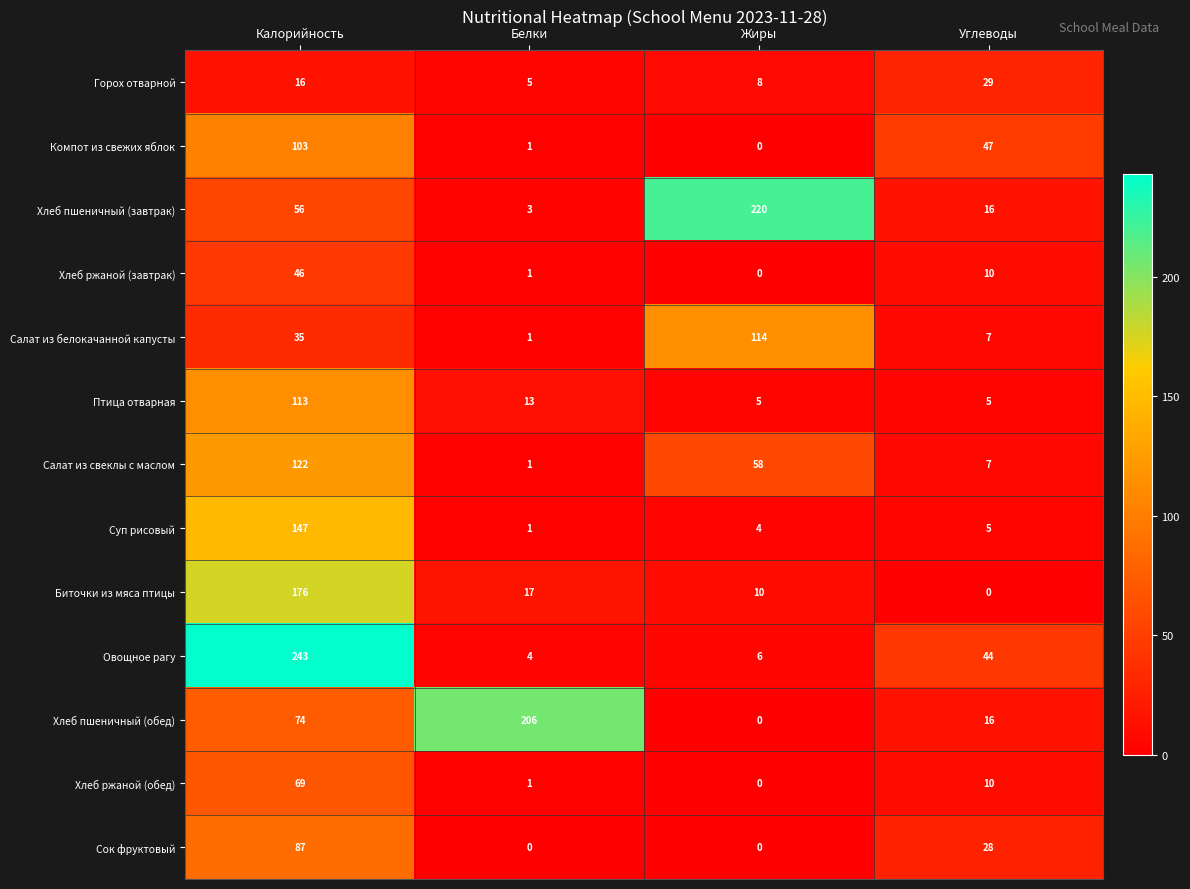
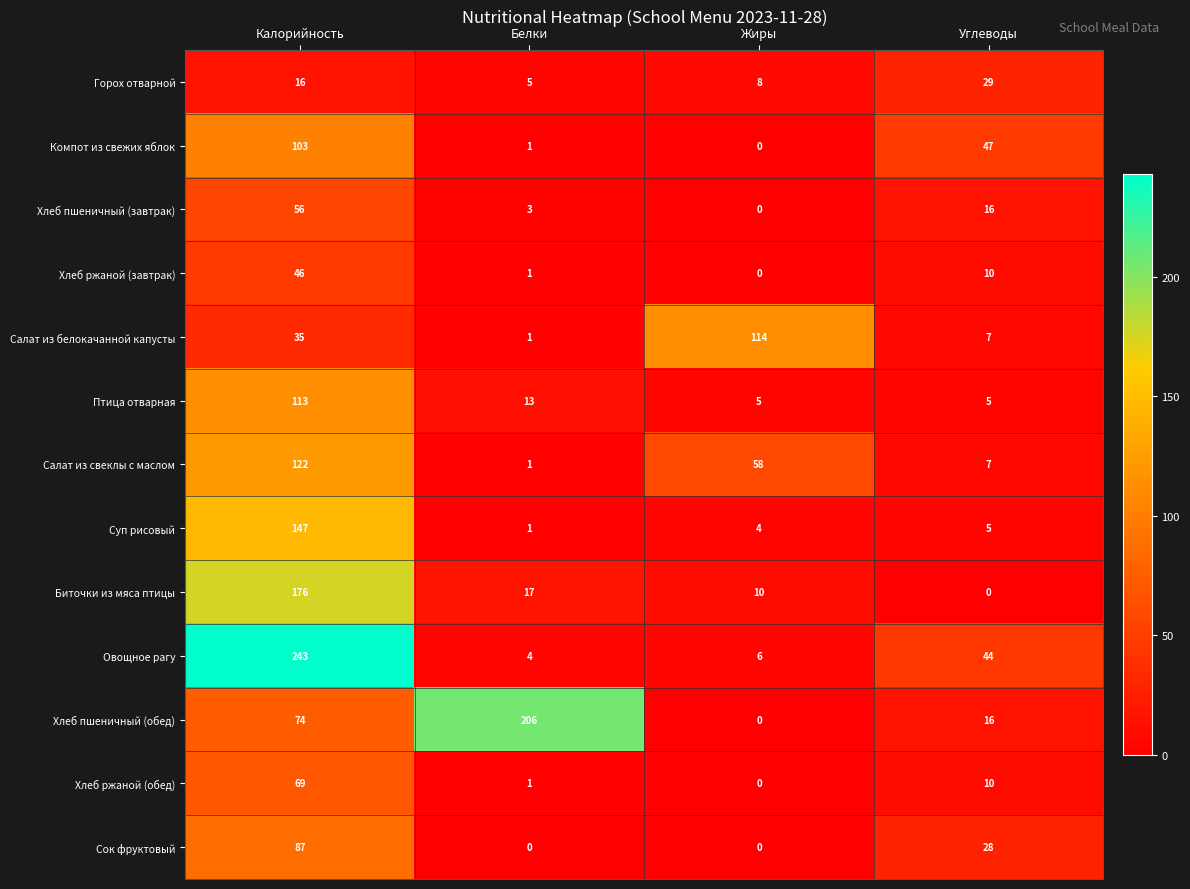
Хлеб пшеничный (завтрак), Жиры: 220 -> 0
